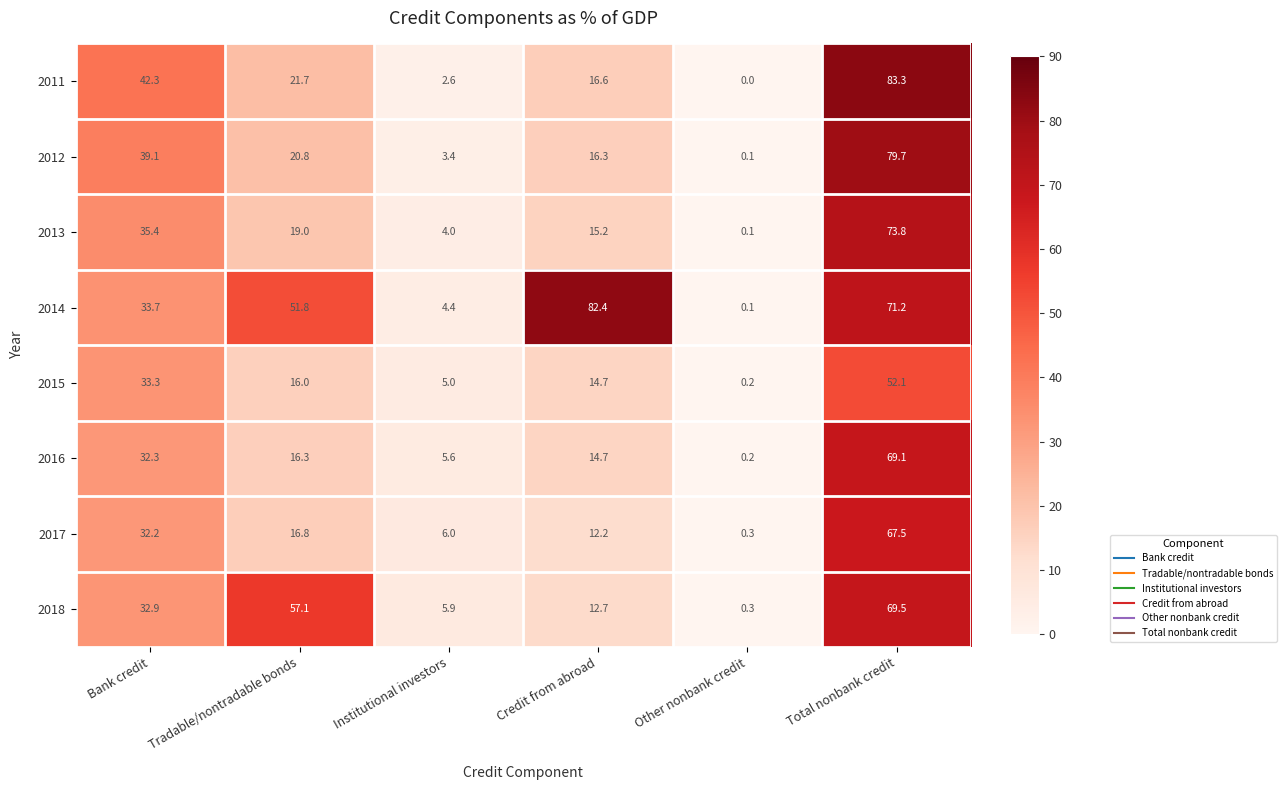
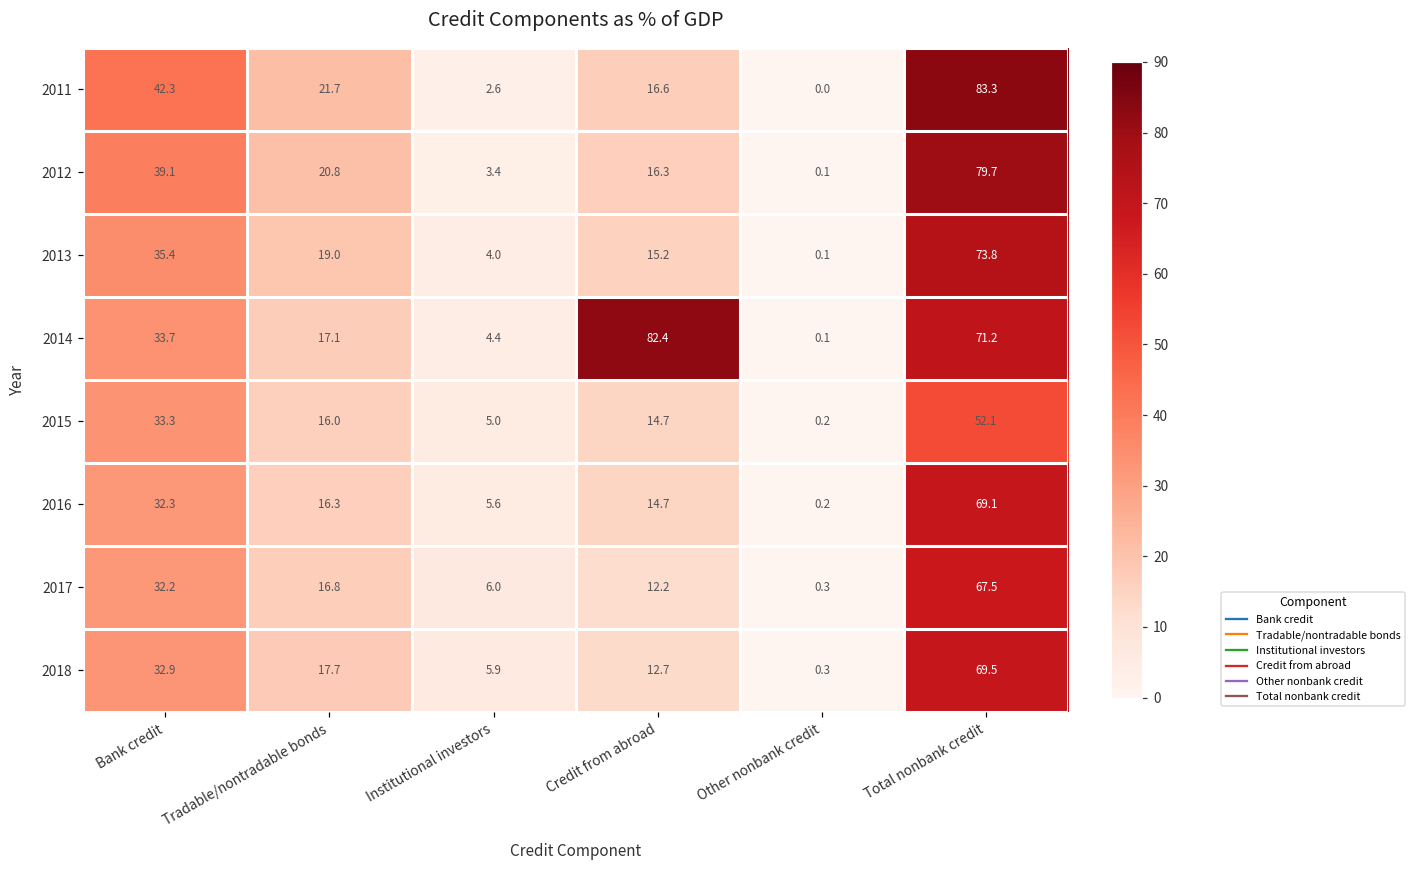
2014, Tradable/nontradable bonds: 51.8 -> 17.1
2018, Tradable/nontradable bonds: 57.1 -> 17.7
